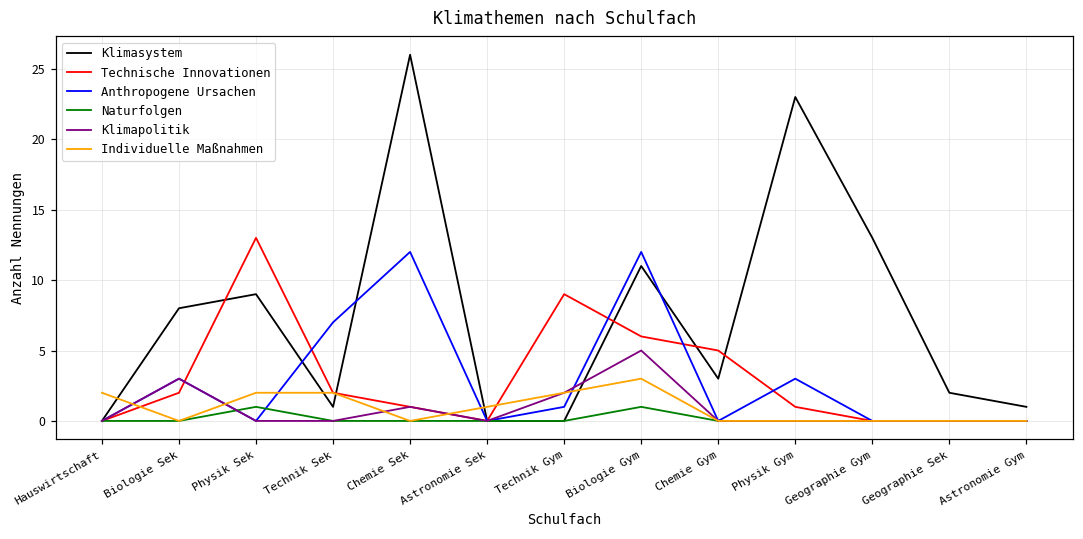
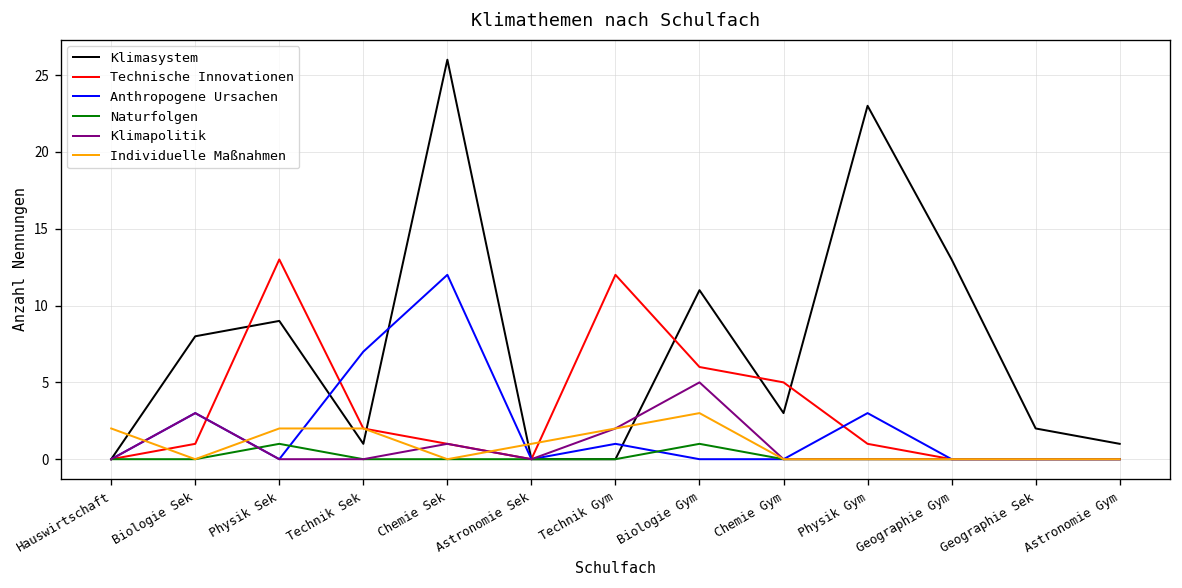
Technische Innovationen, Biologie Sek: 2 -> 1
Technische Innovationen, Technik Gym: 9 -> 12
Anthropogene Ursachen, Biologie Gym: 12 -> 0
